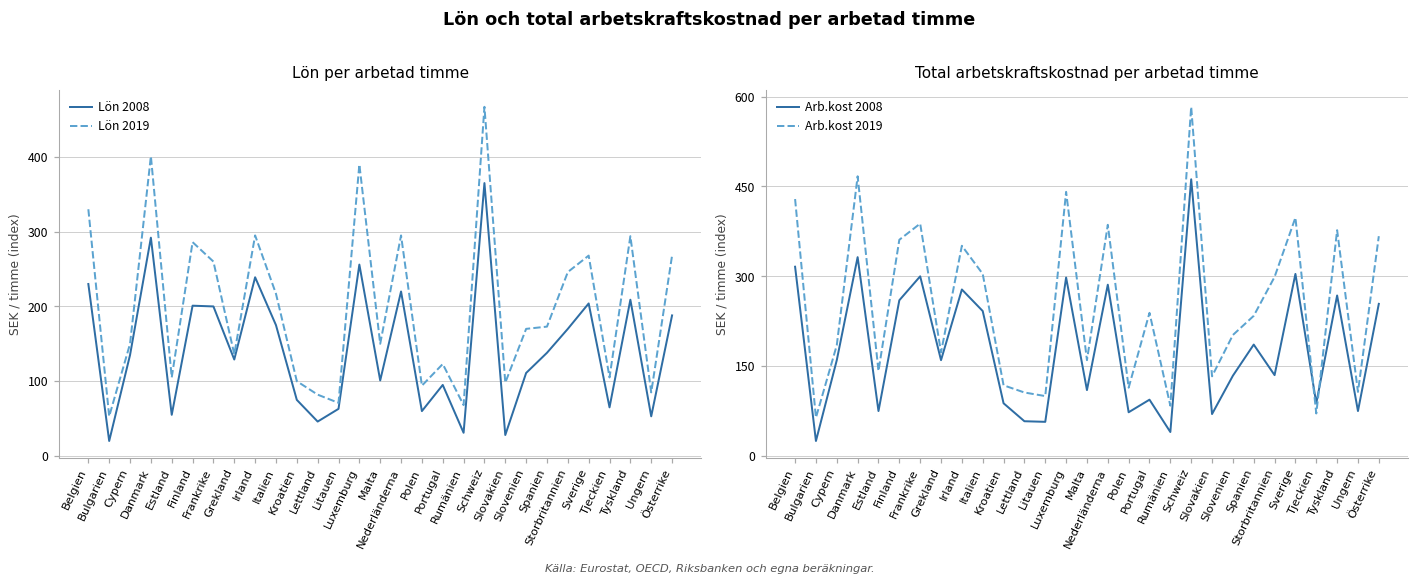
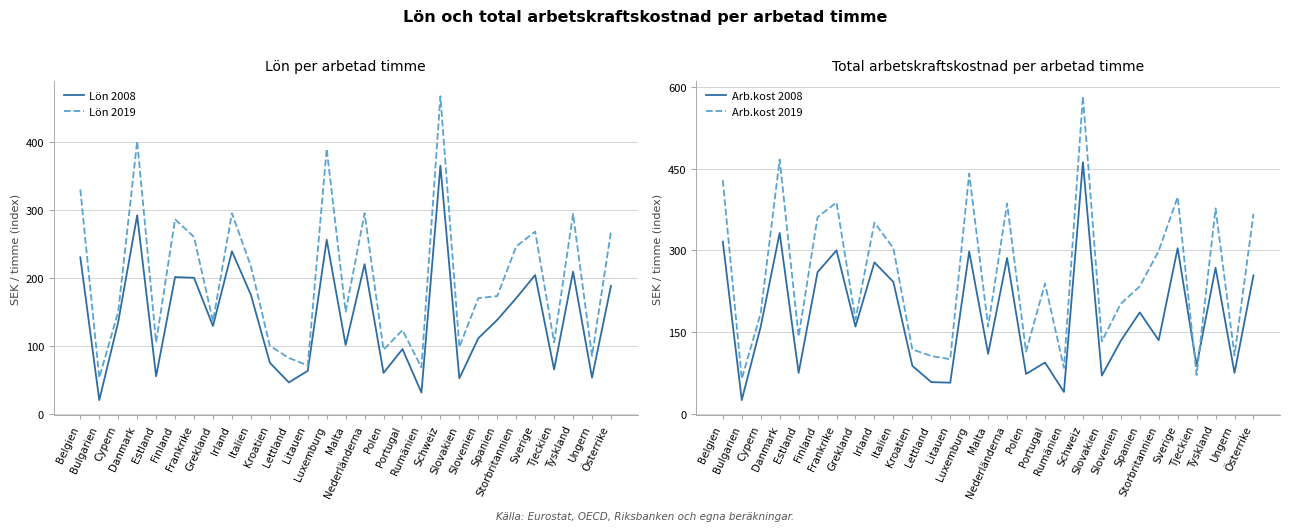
Lön per arbetad timme, Lön 2008, Slovakien: 30 -> 50
